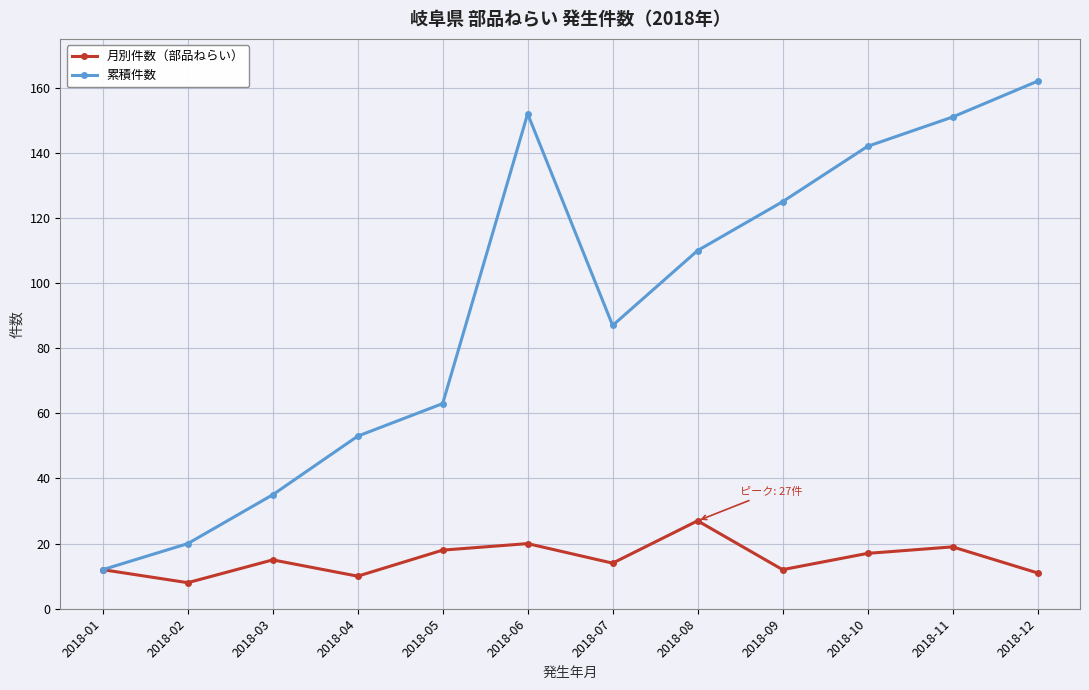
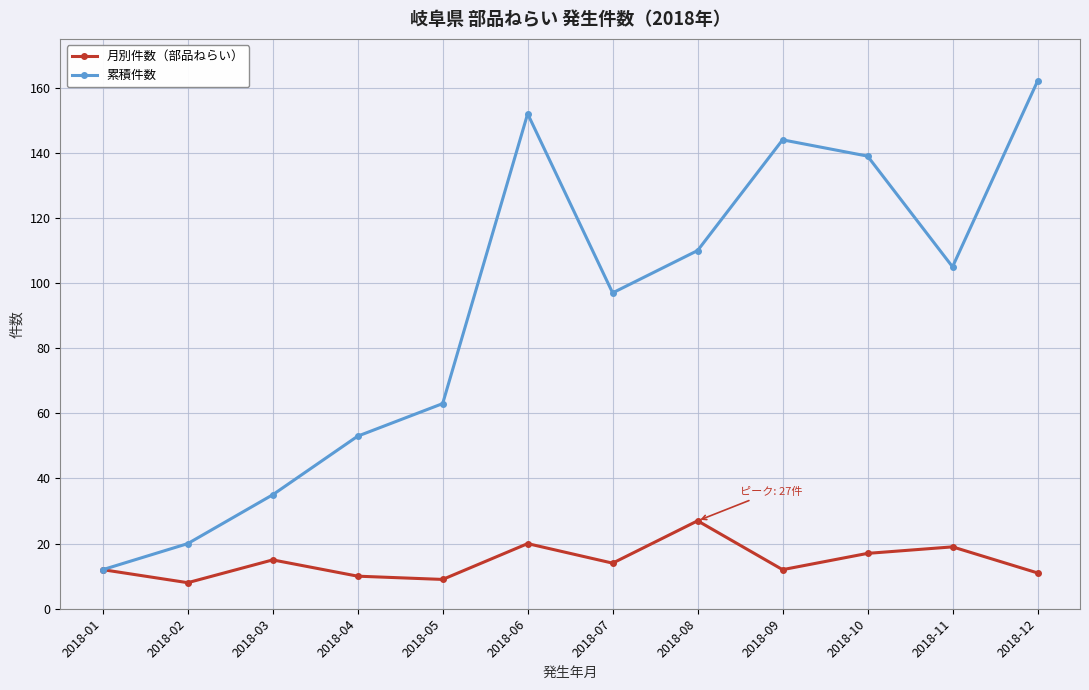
月別件数（部品ねらい）, 2018-05: 18 -> 9
累積件数, 2018-07: 87 -> 97
累積件数, 2018-09: 125 -> 144
累積件数, 2018-10: 142 -> 139
累積件数, 2018-11: 151 -> 105
